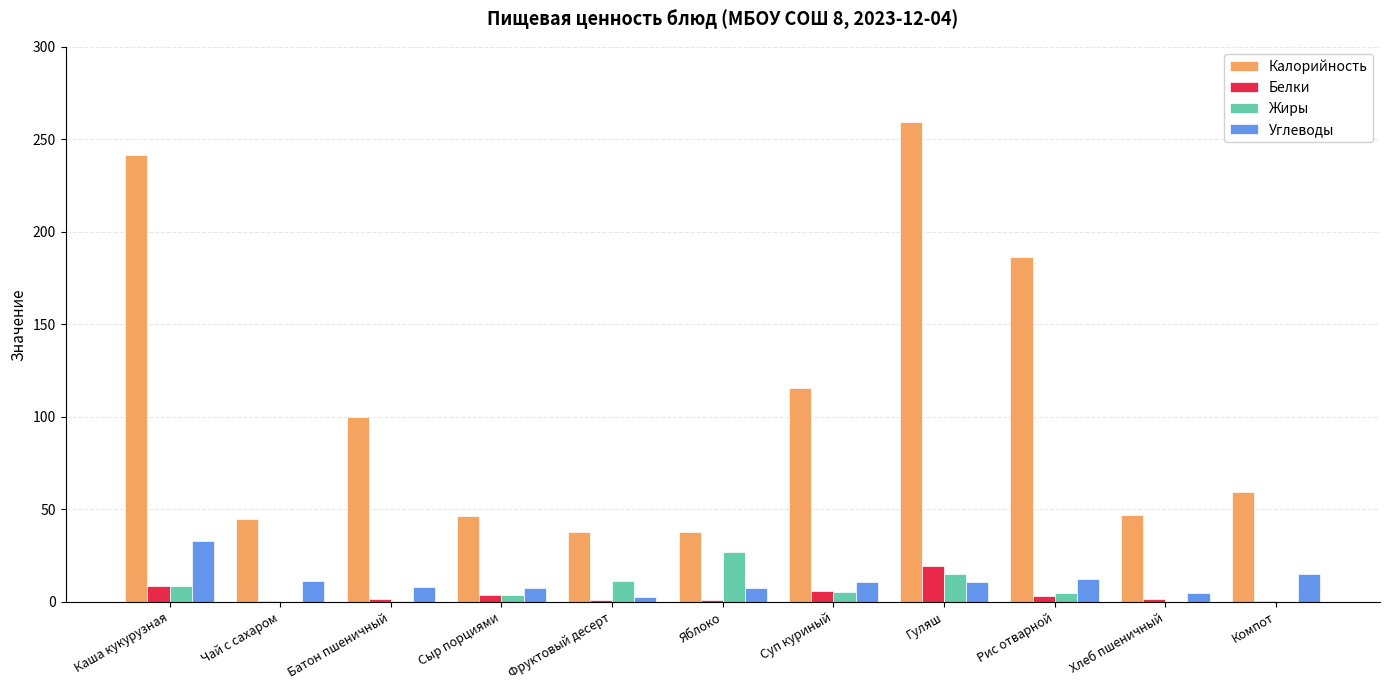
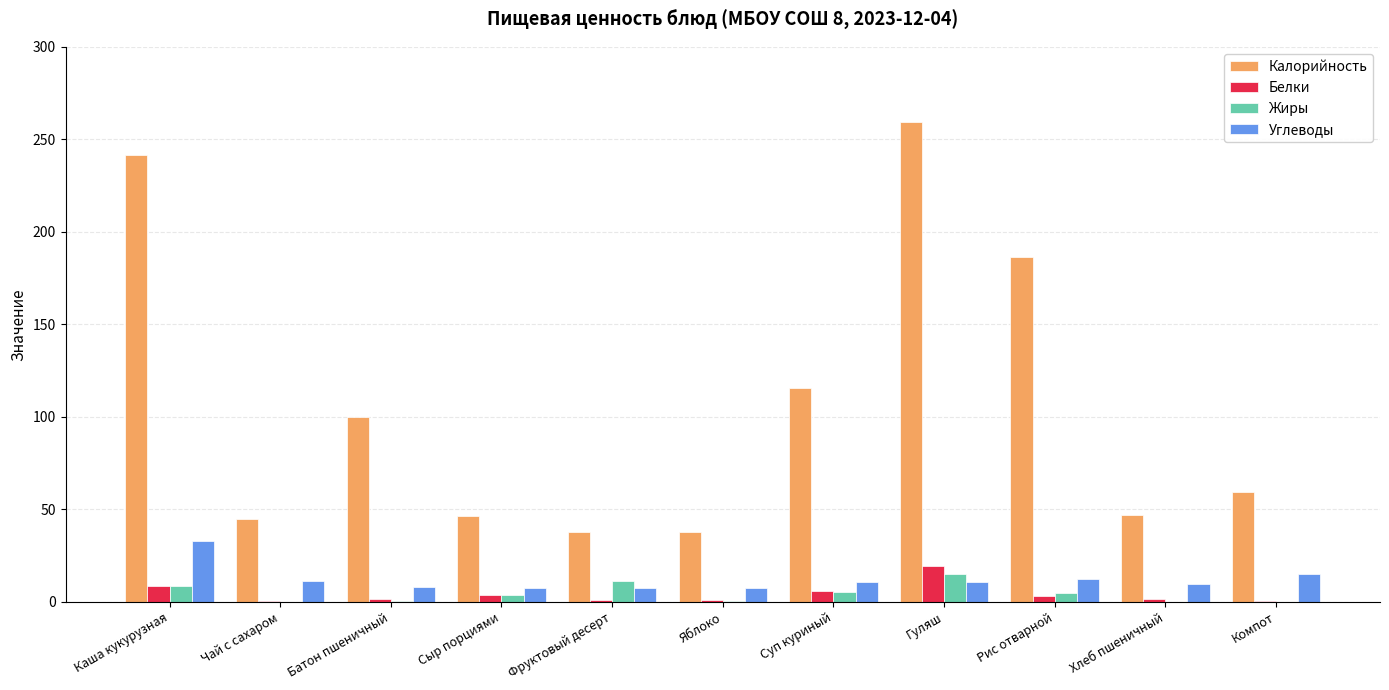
Углеводы, Фруктовый десерт: 3 -> 8
Жиры, Яблоко: 27 -> 0
Углеводы, Хлеб пшеничный: 5 -> 10
